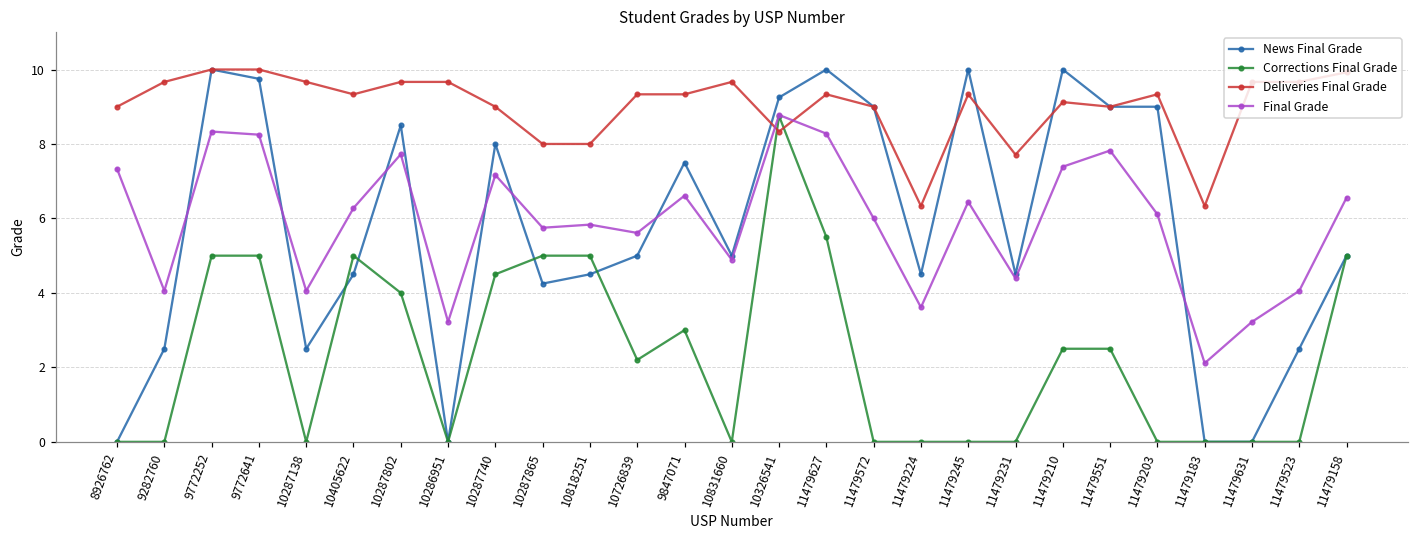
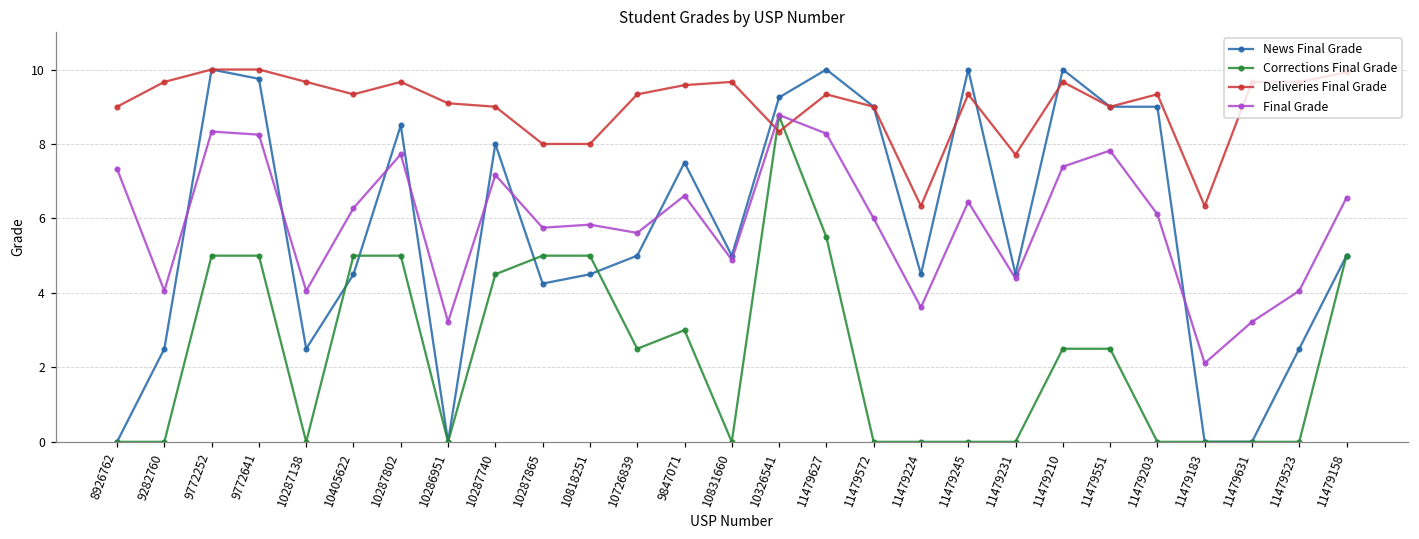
Corrections Final Grade, 10287802: 4 -> 5
Deliveries Final Grade, 10286951: 9.7 -> 9.1
Corrections Final Grade, 10726839: 2.2 -> 2.5
Deliveries Final Grade, 9847071: 9.3 -> 9.6
Deliveries Final Grade, 11479210: 9.1 -> 9.7
